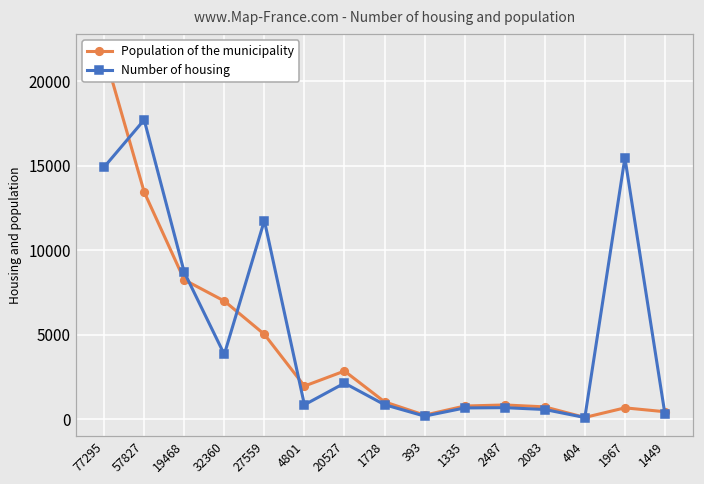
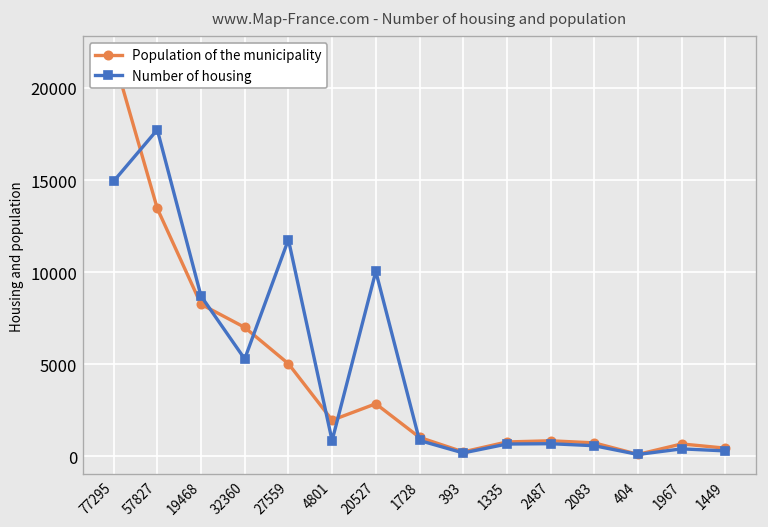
Number of housing, 32360: 3800 -> 5300
Number of housing, 20527: 2100 -> 10000
Number of housing, 1967: 15500 -> 400
